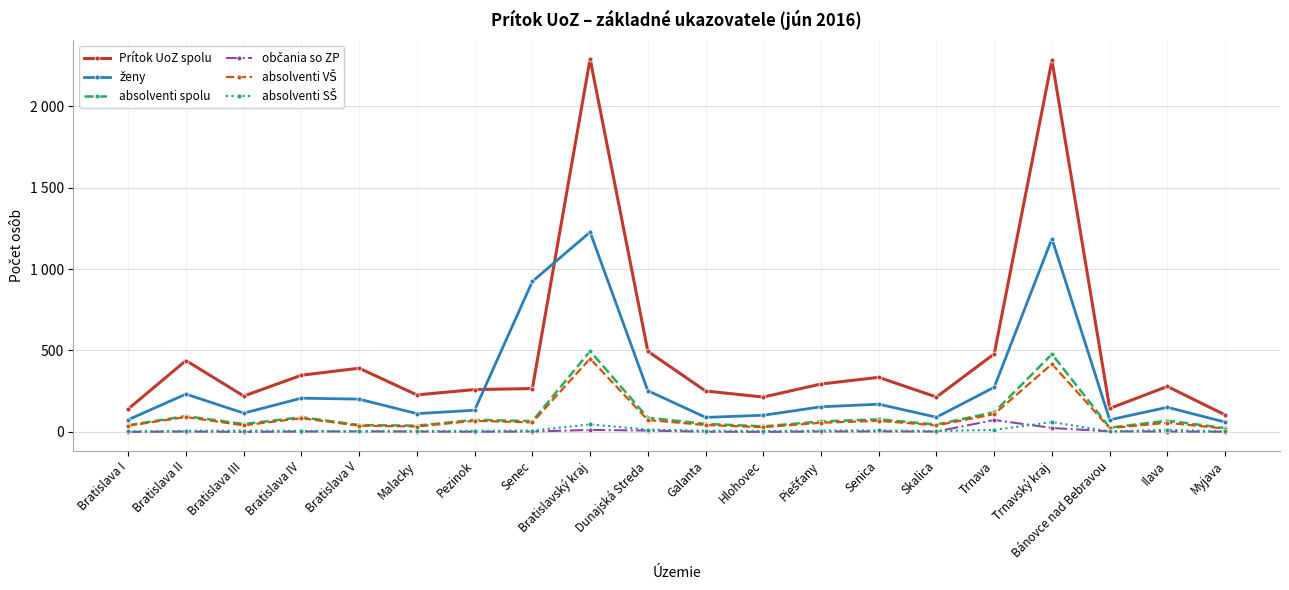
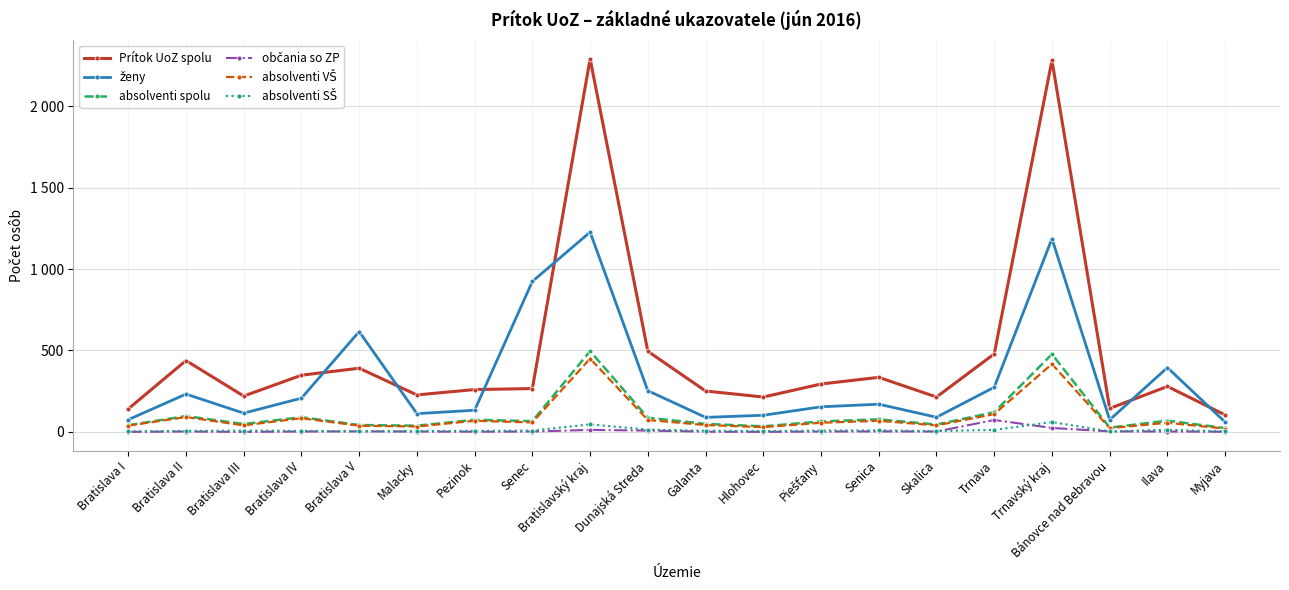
ženy, Bratislava V: 200 -> 620
ženy, Ilava: 150 -> 400
